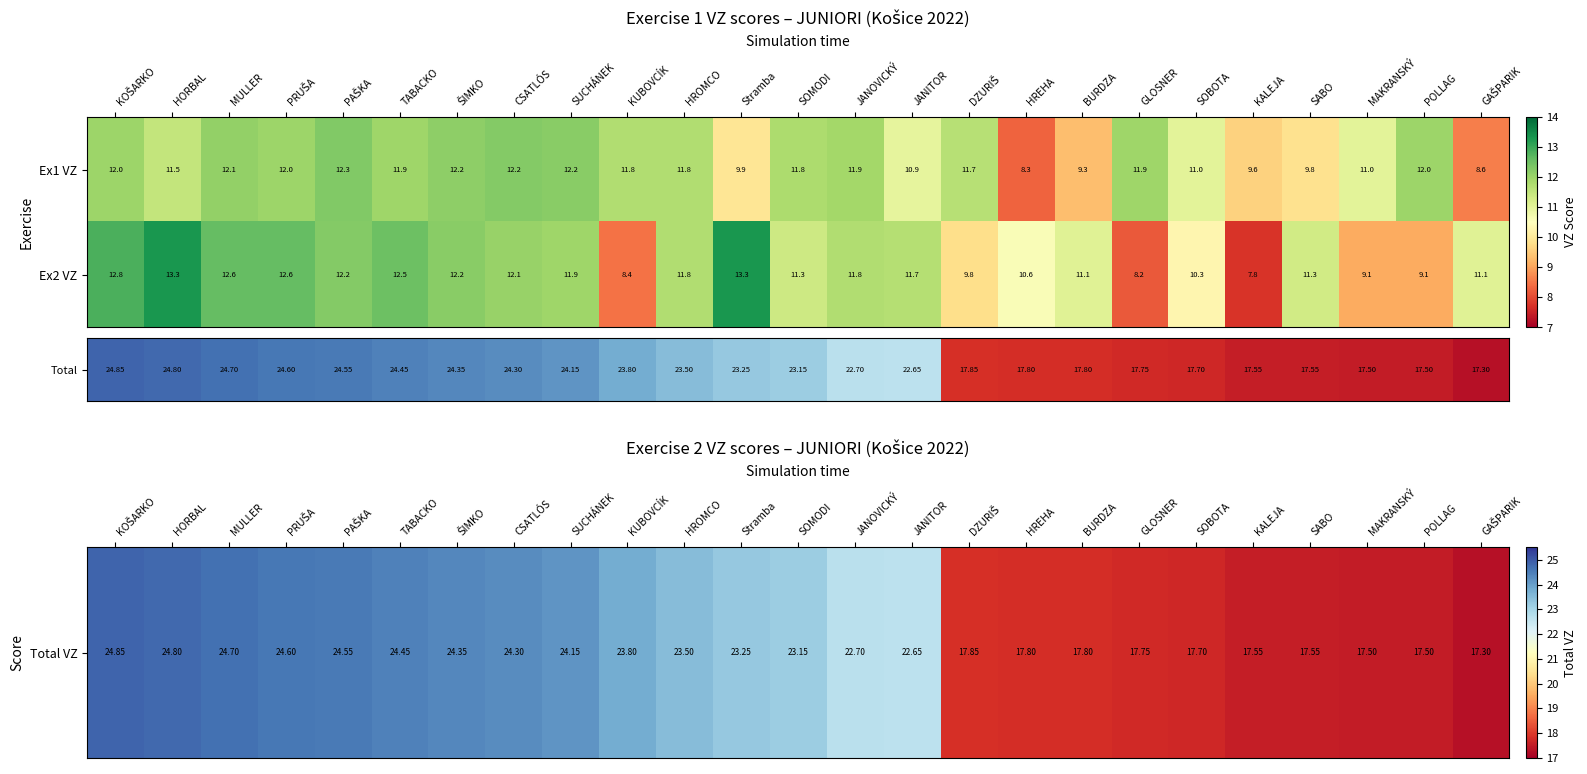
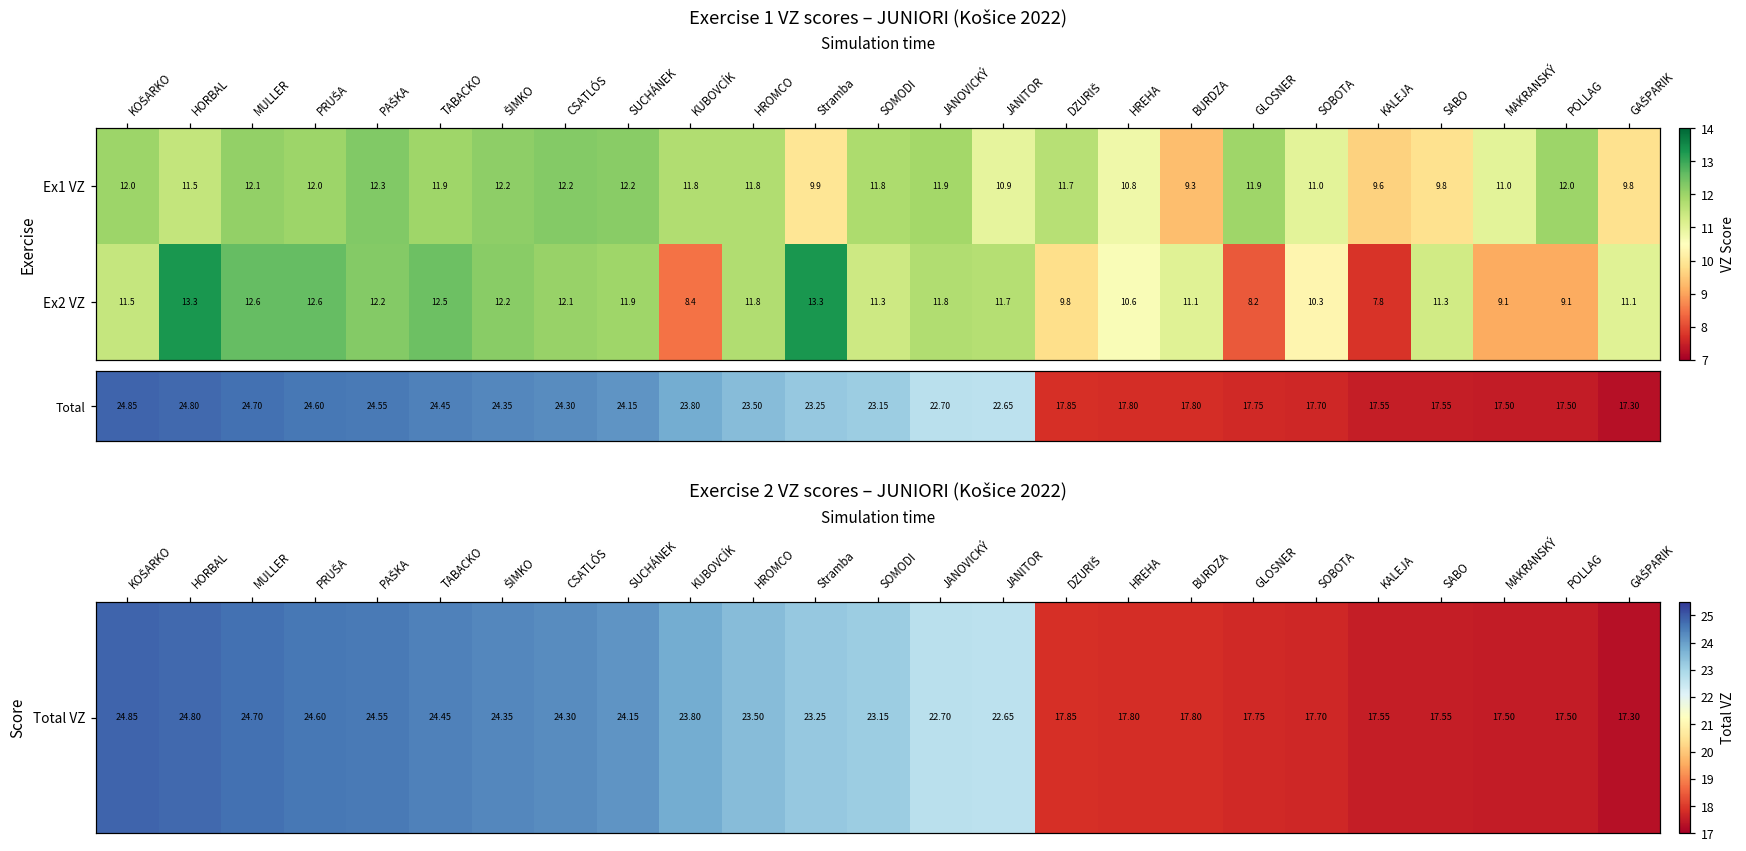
Ex1 VZ, HREHA: 8.3 -> 10.8
Ex1 VZ, GAŠPARIK: 8.6 -> 9.8
Ex2 VZ, KOŠARKO: 12.8 -> 11.5
